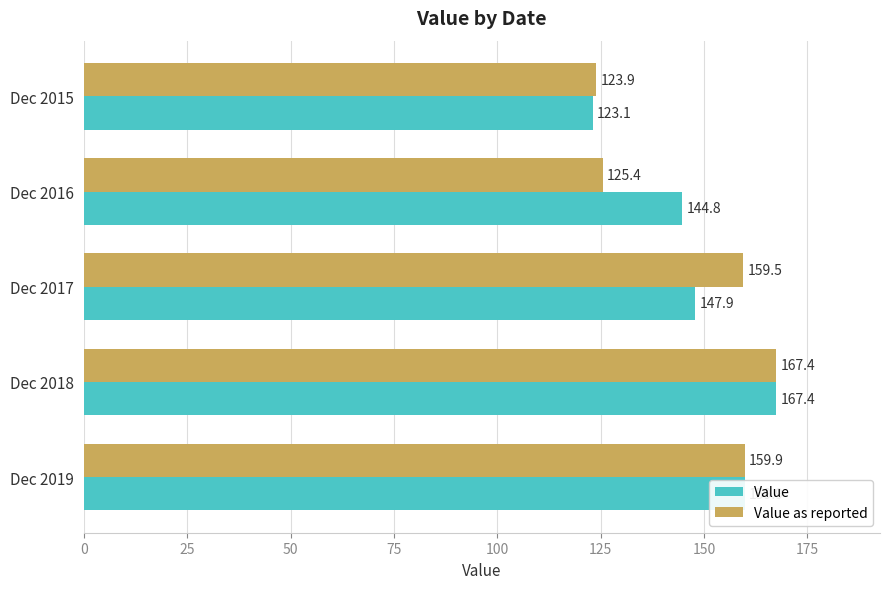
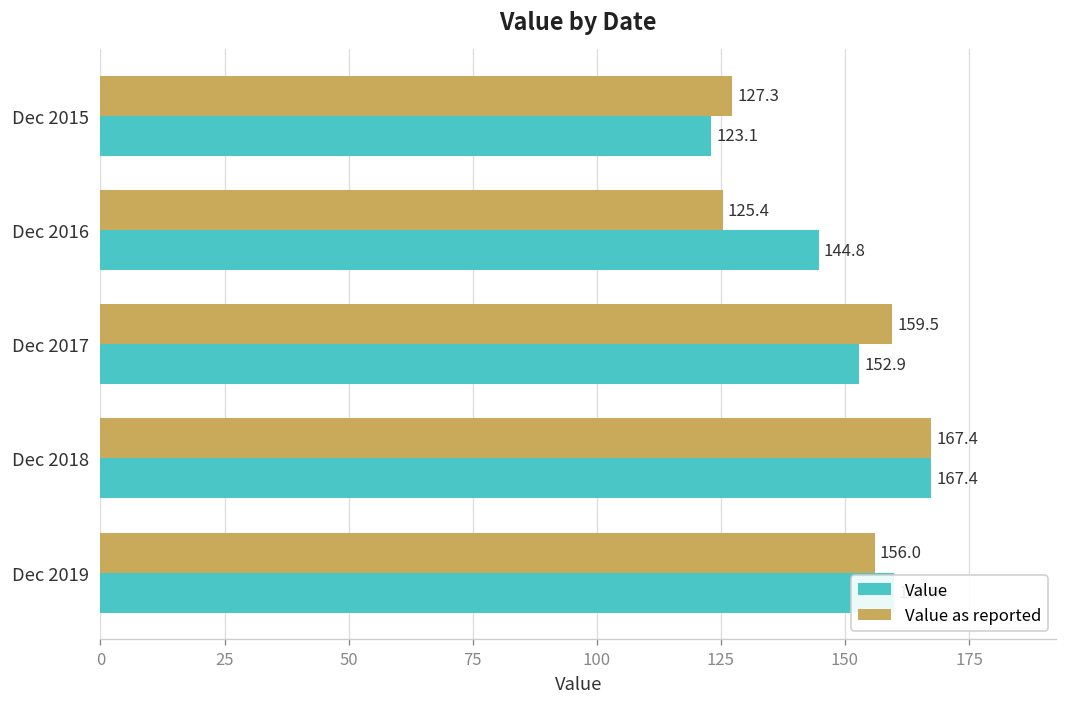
Value as reported, Dec 2015: 123.9 -> 127.3
Value, Dec 2017: 147.9 -> 152.9
Value as reported, Dec 2019: 159.9 -> 156.0
